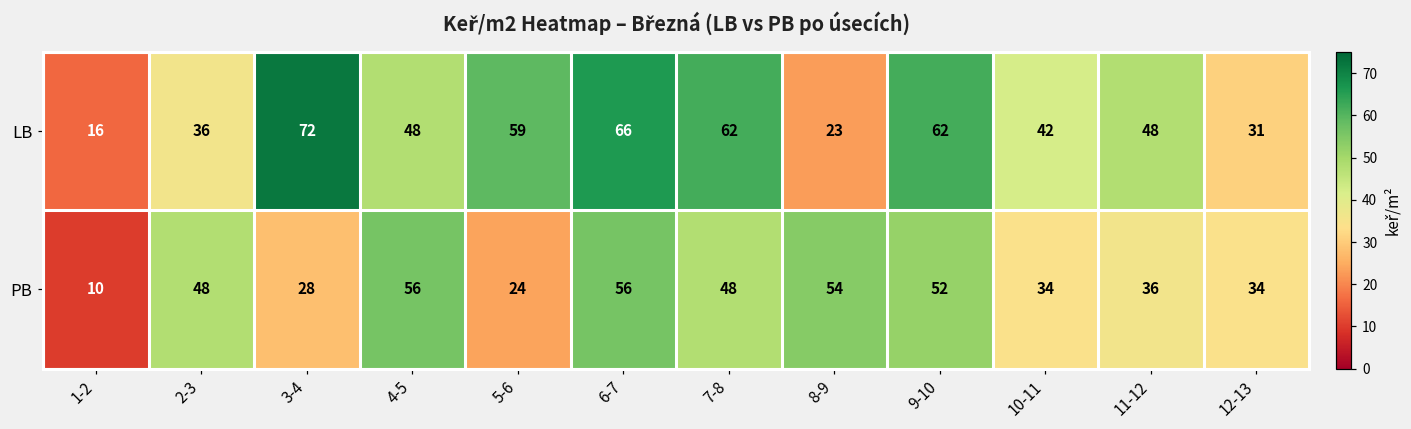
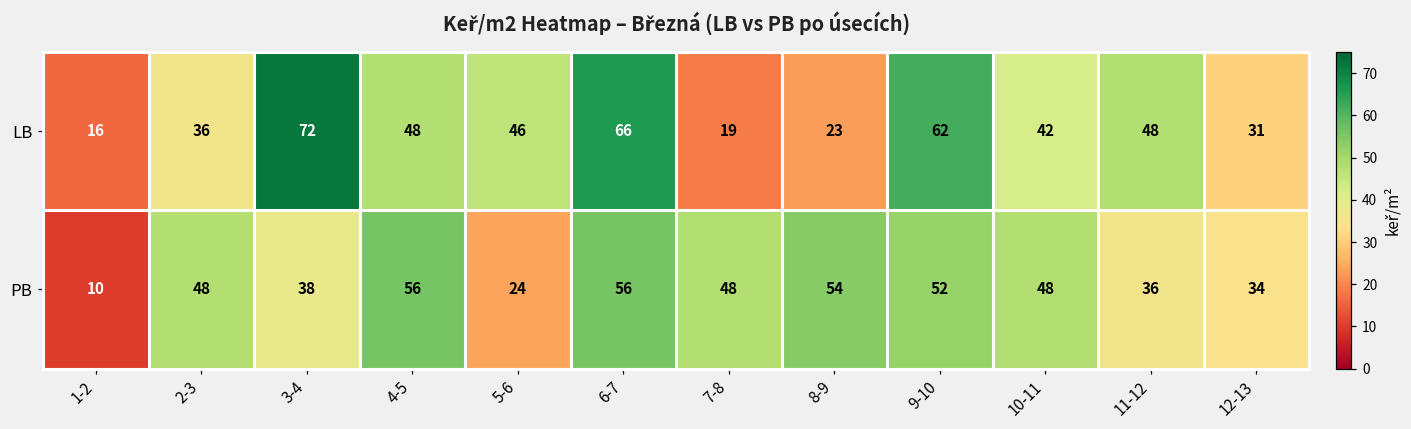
LB, 5-6: 59 -> 46
LB, 7-8: 62 -> 19
PB, 3-4: 28 -> 38
PB, 10-11: 34 -> 48
